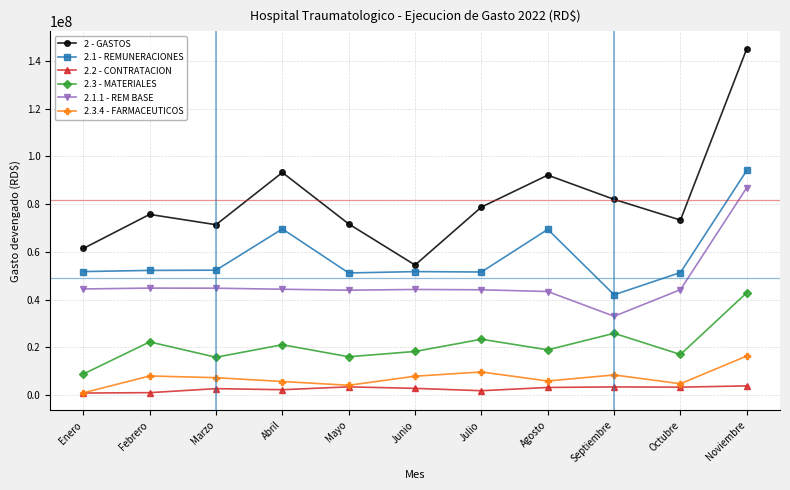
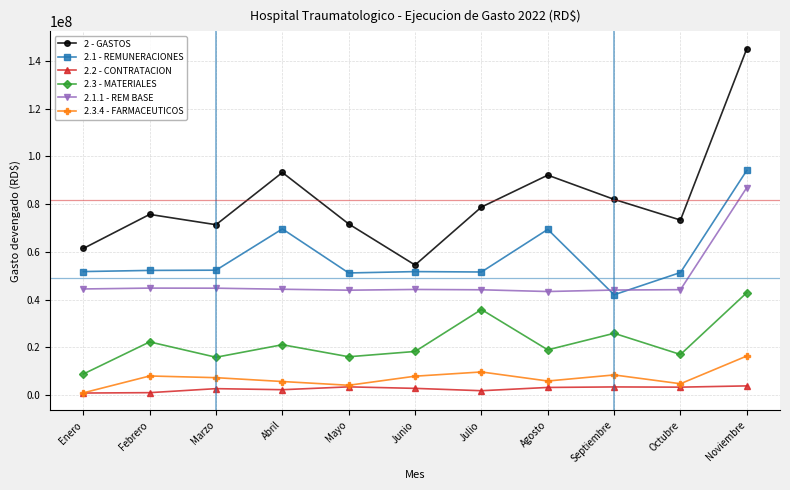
2.3 - MATERIALES, Julio: 23000000 -> 36000000
2.1.1 - REM BASE, Septiembre: 33000000 -> 44000000
